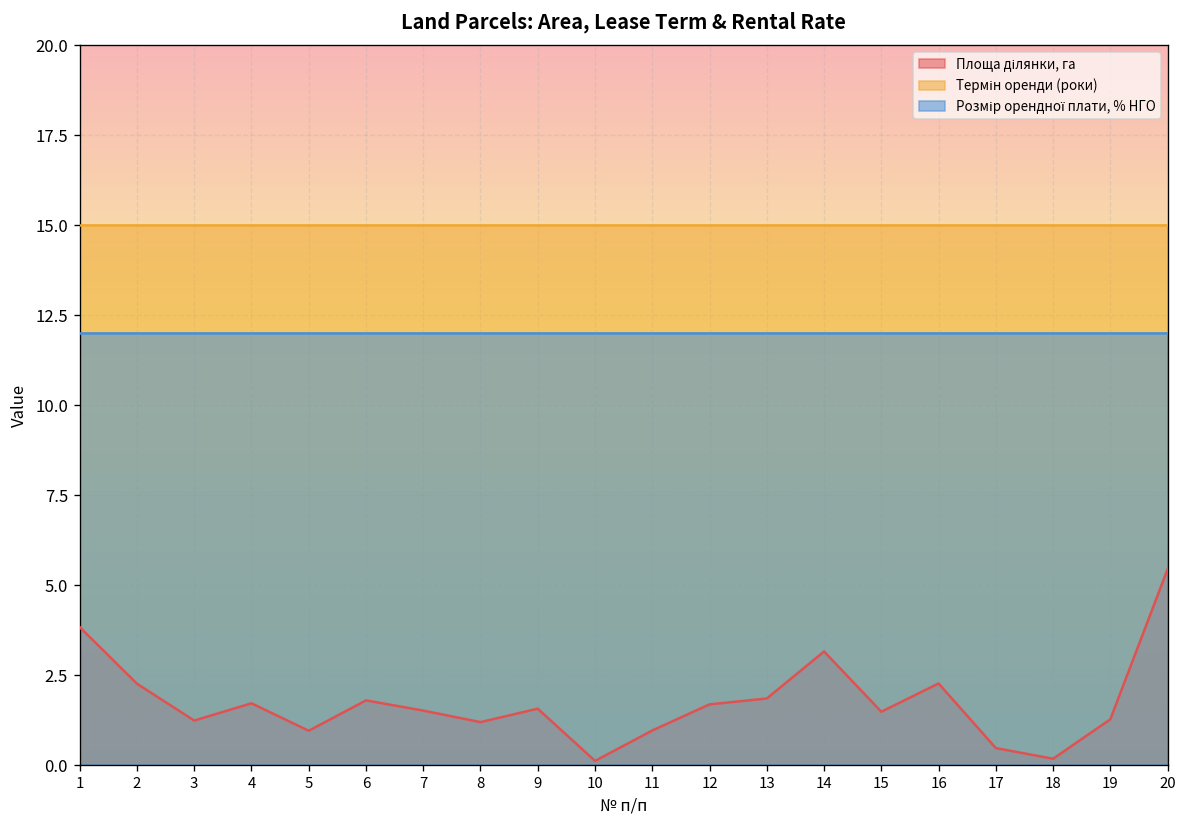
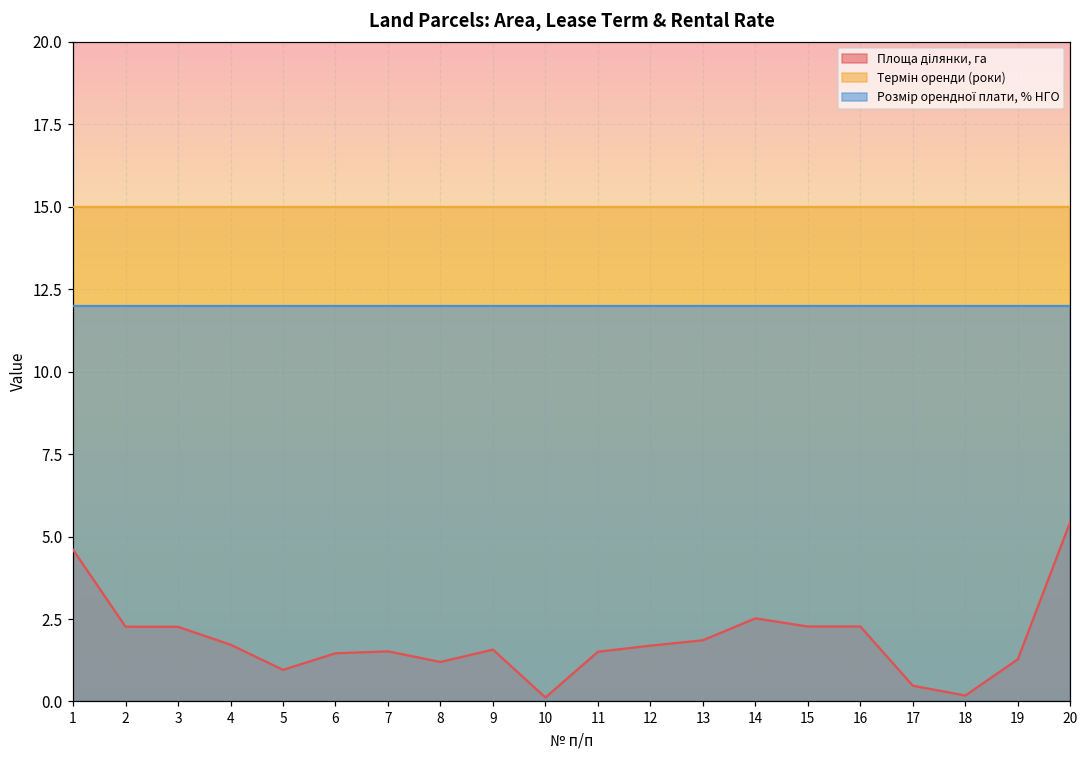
Площа ділянки, га, 1: 3.8 -> 4.6
Площа ділянки, га, 3: 1.2 -> 2.3
Площа ділянки, га, 6: 1.8 -> 1.5
Площа ділянки, га, 11: 1.0 -> 1.5
Площа ділянки, га, 14: 3.2 -> 2.5
Площа ділянки, га, 15: 1.5 -> 2.3
